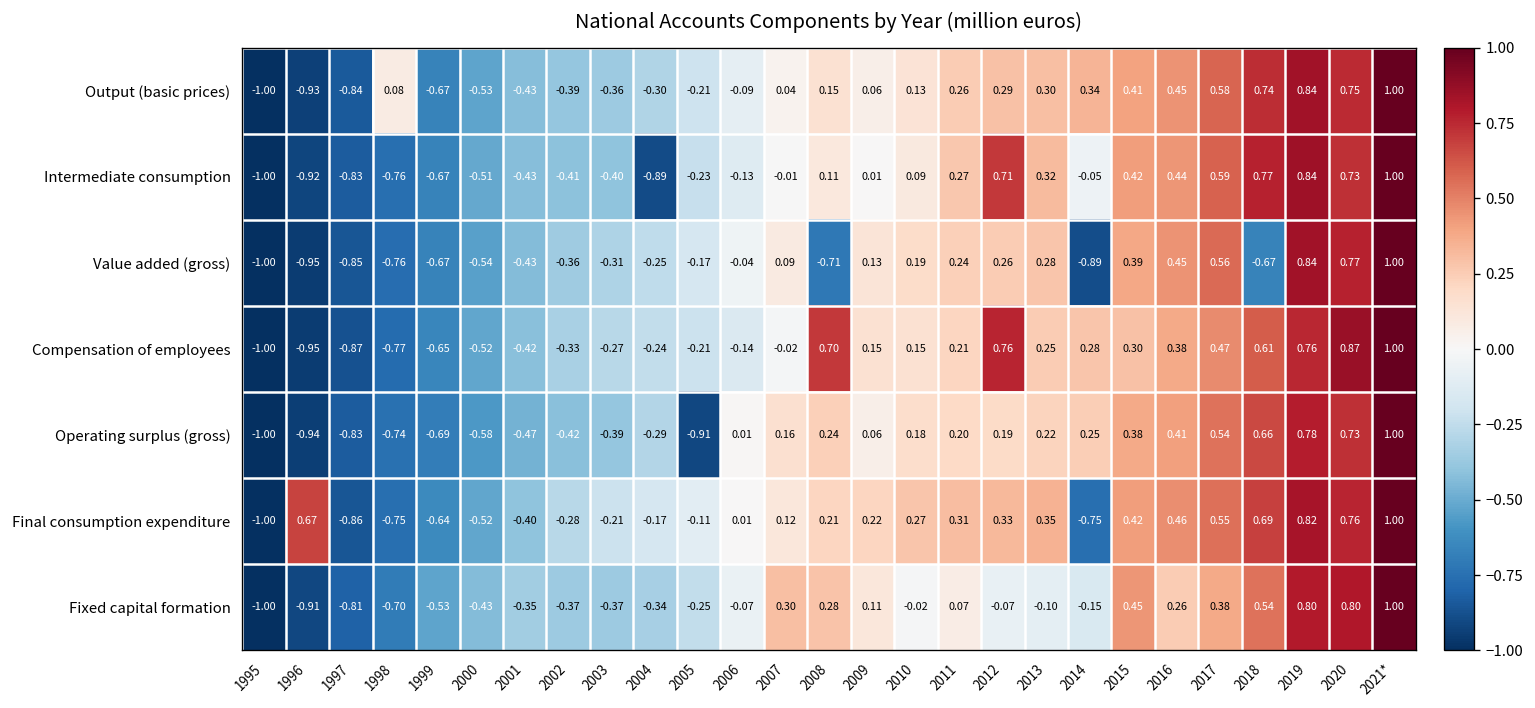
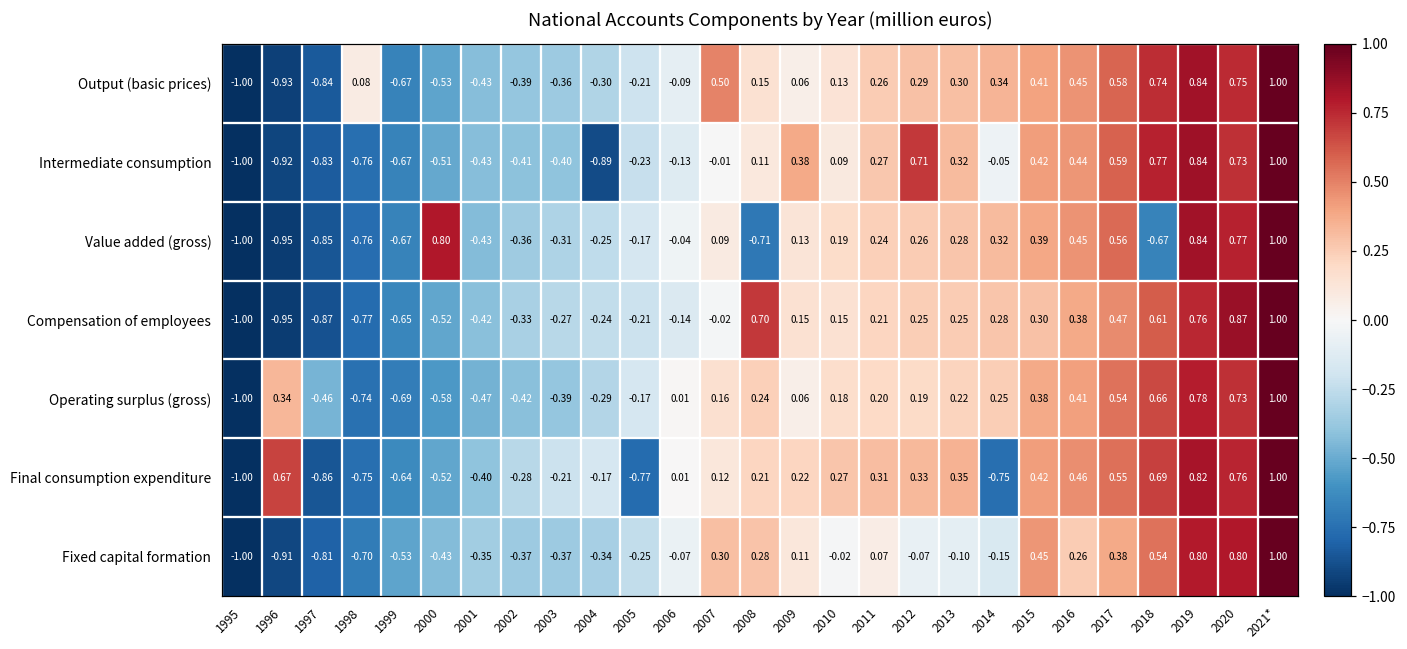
Output (basic prices), 2007: 0.04 -> 0.50
Intermediate consumption, 2009: 0.01 -> 0.38
Value added (gross), 2000: -0.54 -> 0.80
Value added (gross), 2014: -0.89 -> 0.32
Compensation of employees, 2012: 0.76 -> 0.25
Operating surplus (gross), 1996: -0.94 -> 0.34
Operating surplus (gross), 1997: -0.83 -> -0.46
Operating surplus (gross), 2005: -0.91 -> -0.17
Final consumption expenditure, 2005: -0.11 -> -0.77
